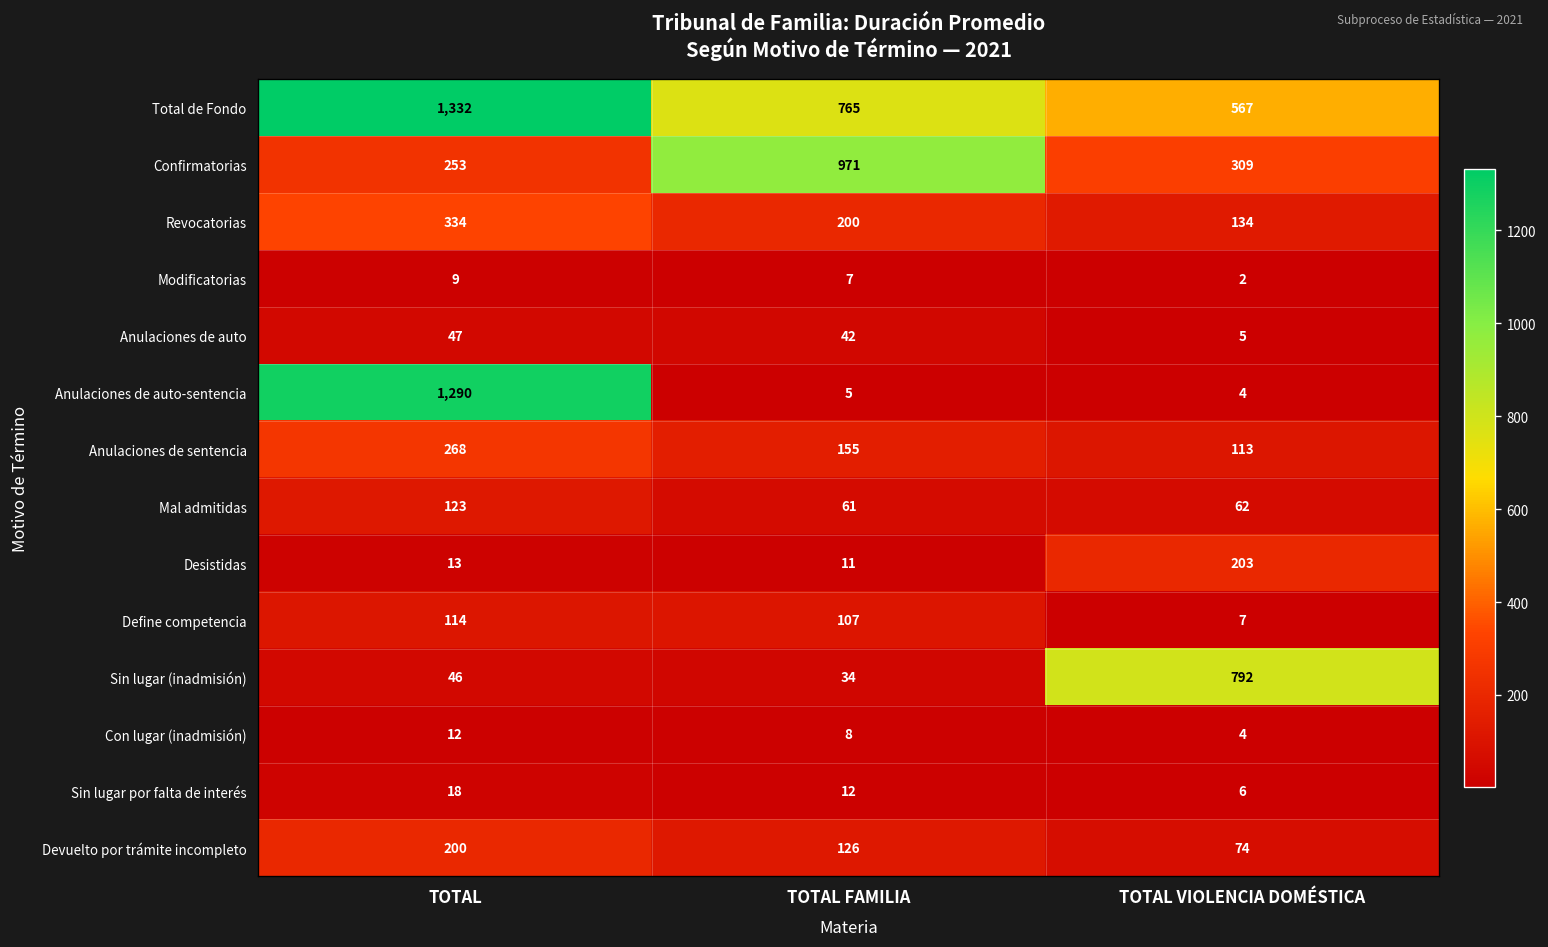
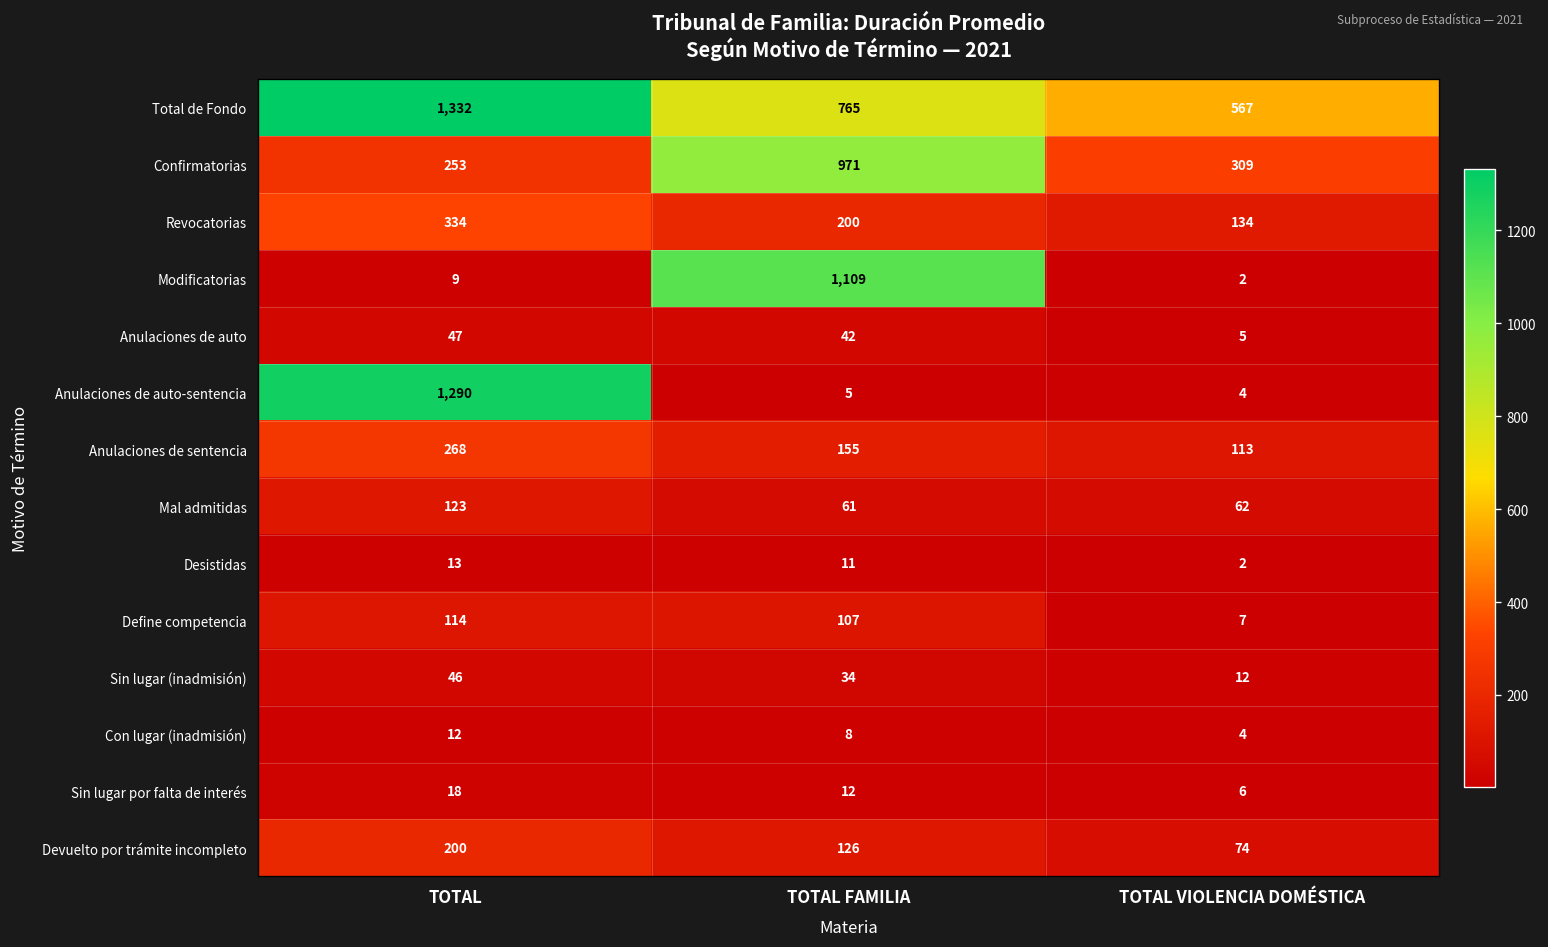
Modificatorias, TOTAL FAMILIA: 7 -> 1,109
Desistidas, TOTAL VIOLENCIA DOMÉSTICA: 203 -> 2
Sin lugar (inadmisión), TOTAL VIOLENCIA DOMÉSTICA: 792 -> 12
